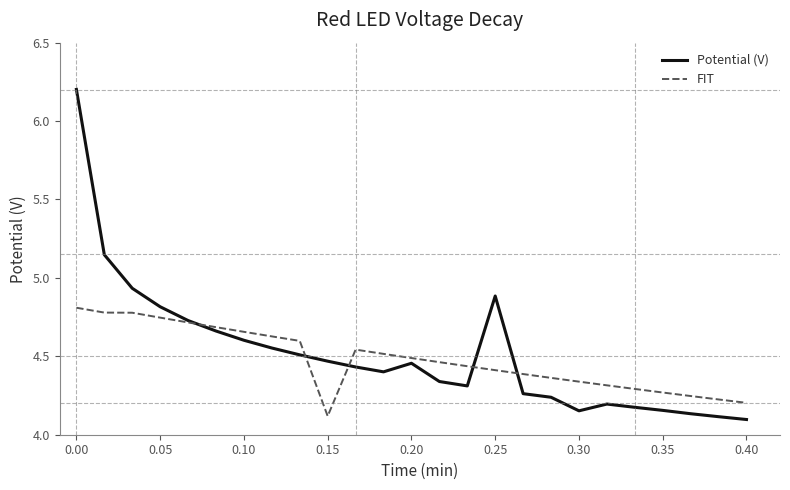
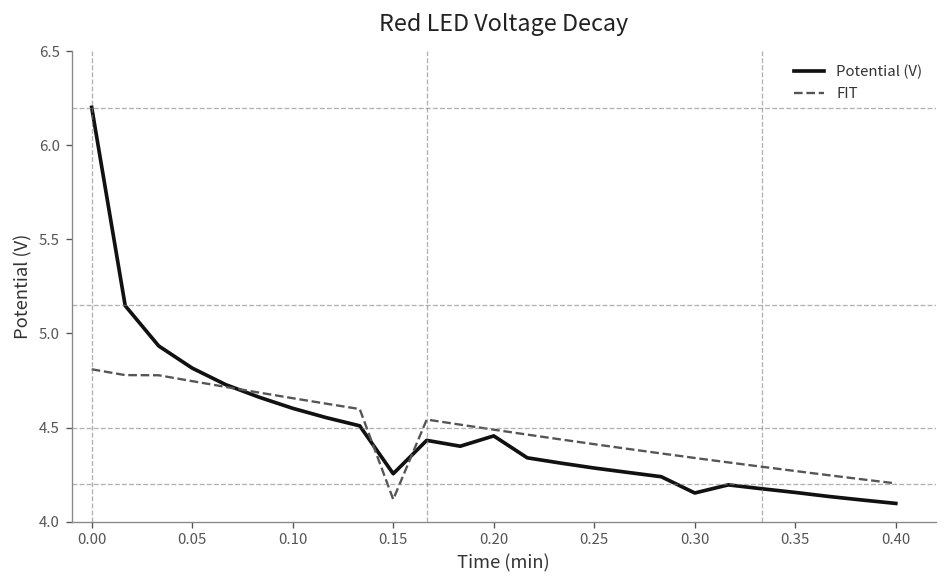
Potential (V), 0.15: 4.47 -> 4.25
Potential (V), 0.25: 4.88 -> 4.28
